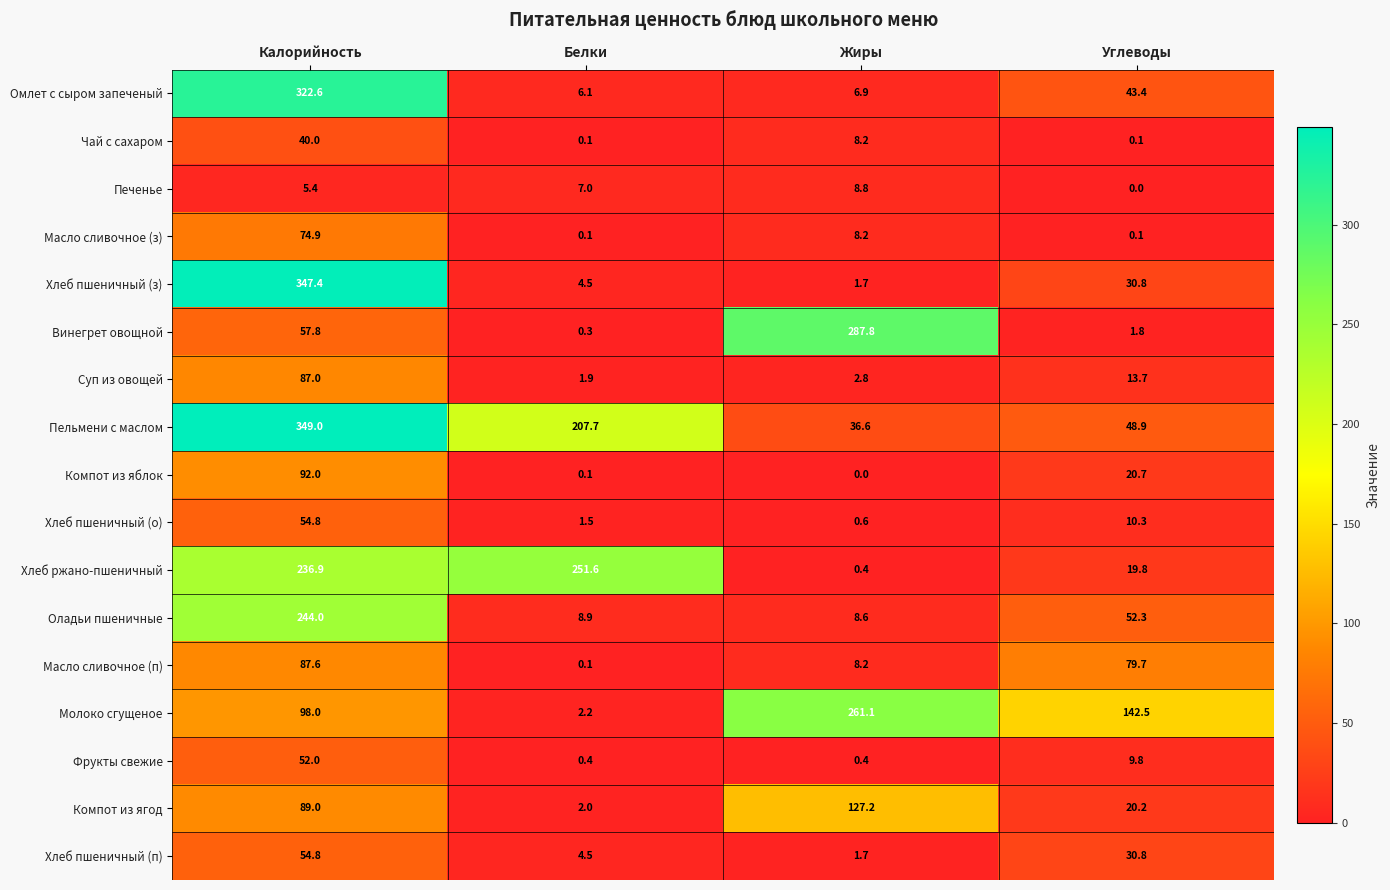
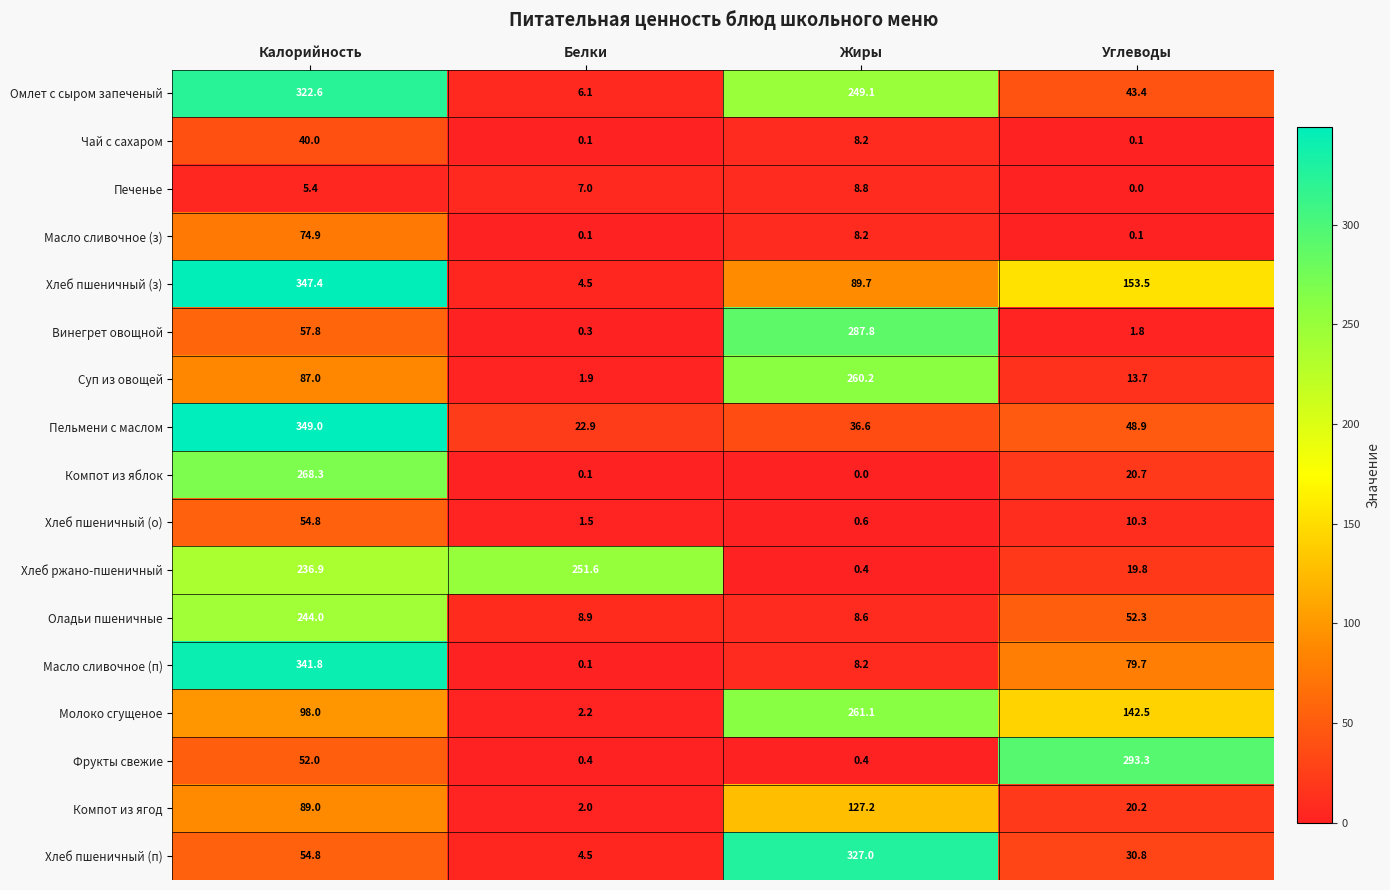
Омлет с сыром запеченый, Жиры: 6.9 -> 249.1
Хлеб пшеничный (з), Жиры: 1.7 -> 89.7
Хлеб пшеничный (з), Углеводы: 30.8 -> 153.5
Суп из овощей, Жиры: 2.8 -> 260.2
Пельмени с маслом, Белки: 207.7 -> 22.9
Компот из яблок, Калорийность: 92.0 -> 268.3
Масло сливочное (п), Калорийность: 87.6 -> 341.8
Фрукты свежие, Углеводы: 9.8 -> 293.3
Хлеб пшеничный (п), Жиры: 1.7 -> 327.0
